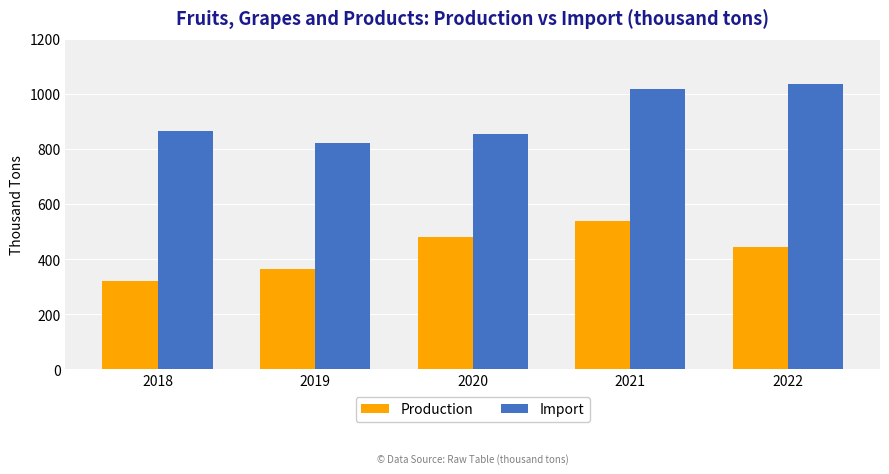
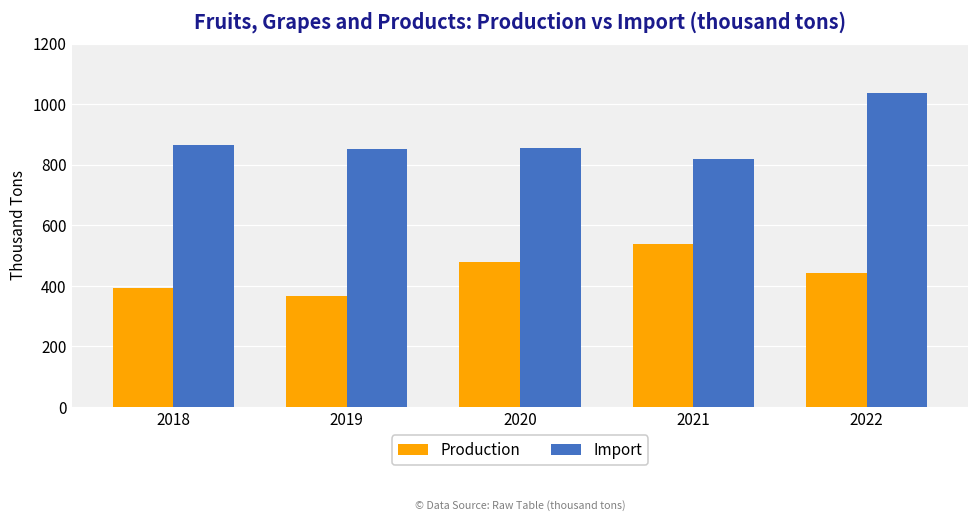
Production, 2018: 320 -> 390
Import, 2019: 820 -> 850
Import, 2021: 1020 -> 820
